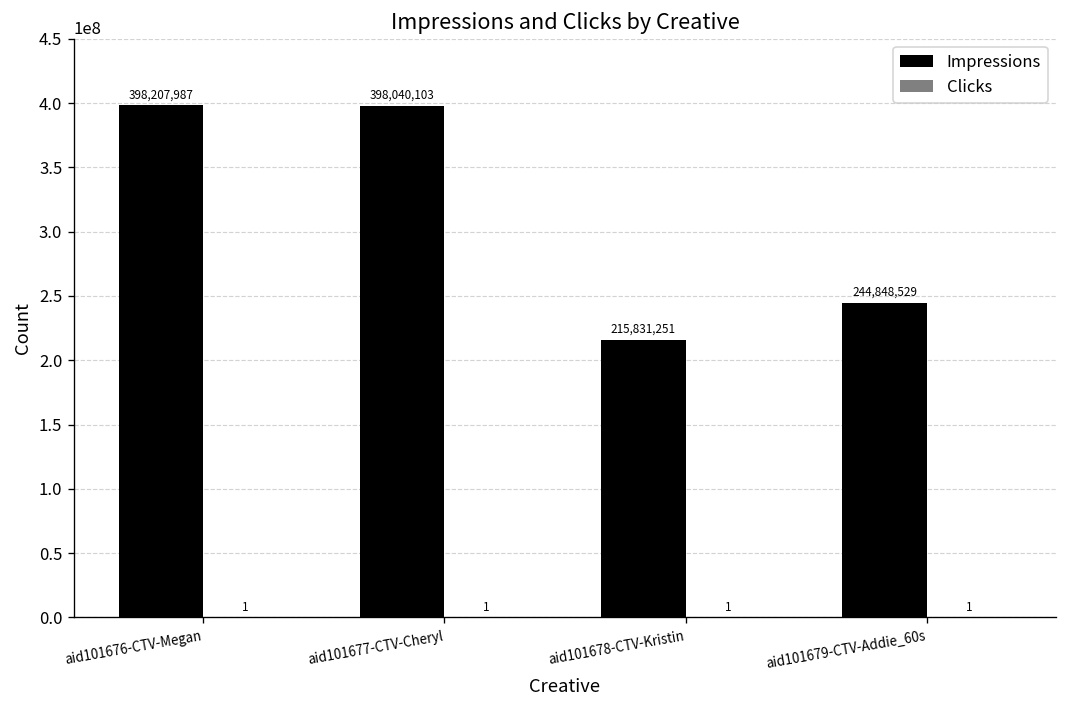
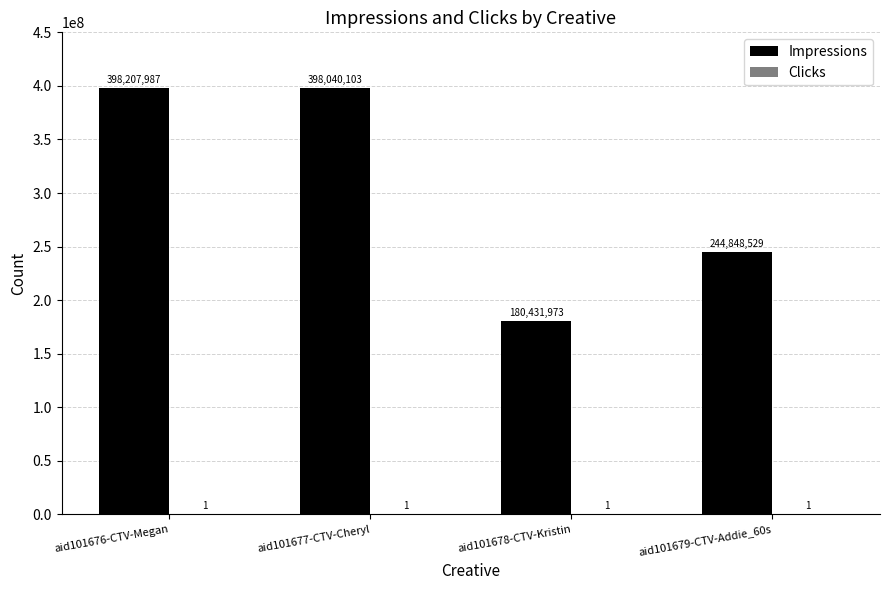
Impressions, aid101678-CTV-Kristin: 215,831,251 -> 180,431,973
